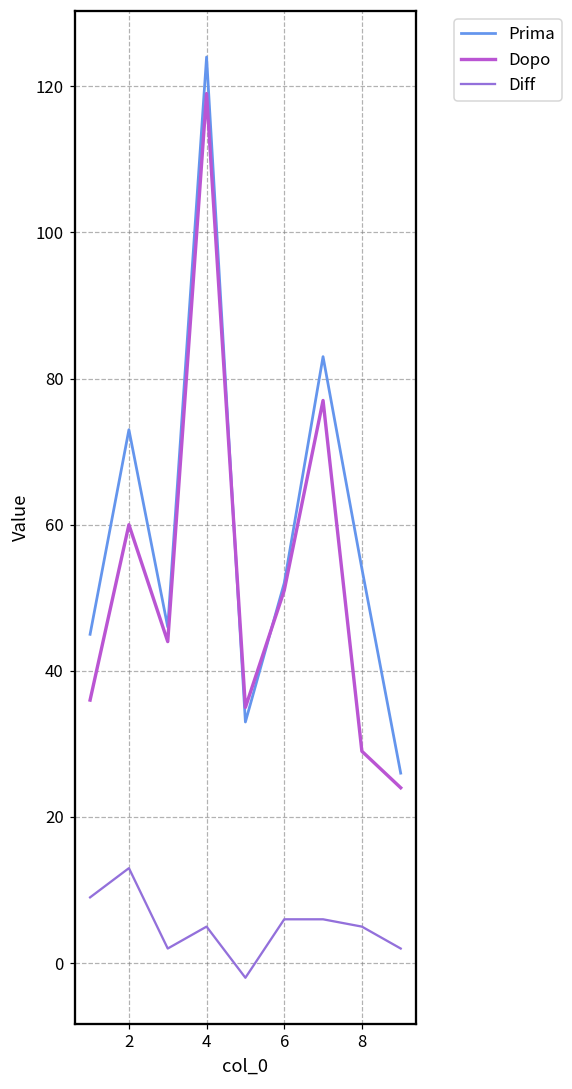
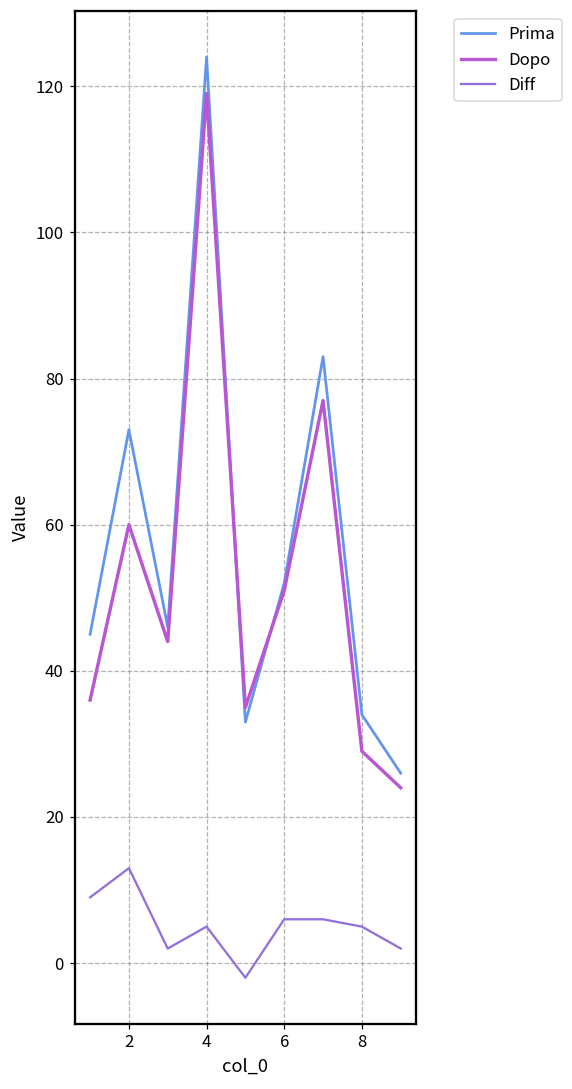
Prima, 8: 54 -> 34
